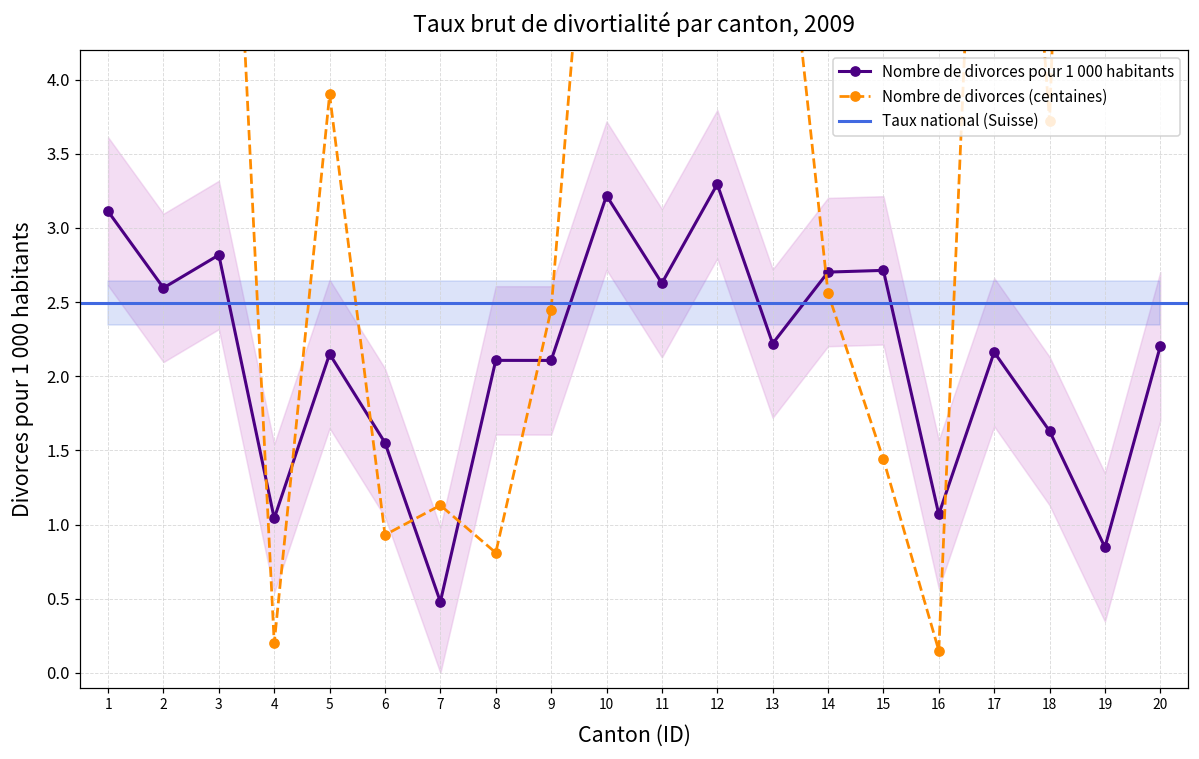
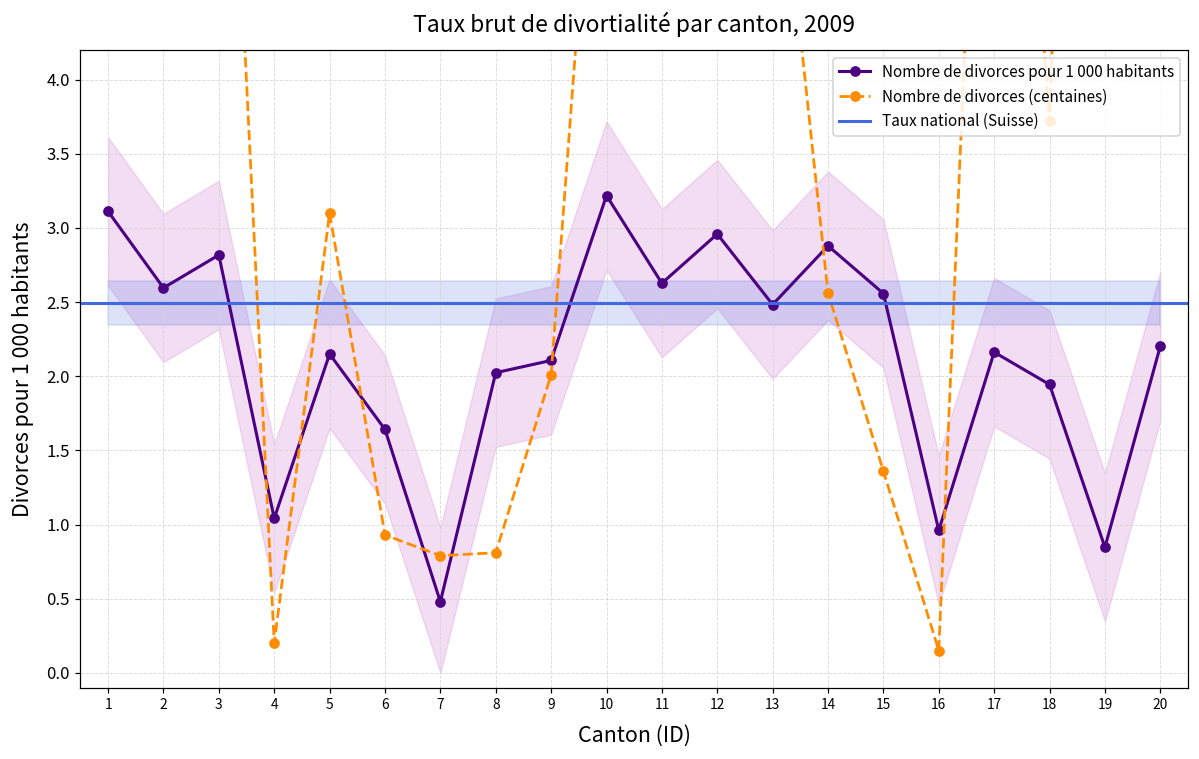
Nombre de divorces (centaines), 5: 3.9 -> 3.1
Nombre de divorces pour 1 000 habitants, 6: 1.55 -> 1.64
Nombre de divorces (centaines), 7: 1.13 -> 0.79
Nombre de divorces pour 1 000 habitants, 8: 2.11 -> 2.02
Nombre de divorces (centaines), 9: 2.45 -> 2.01
Nombre de divorces pour 1 000 habitants, 12: 3.30 -> 2.96
Nombre de divorces pour 1 000 habitants, 13: 2.22 -> 2.48
Nombre de divorces pour 1 000 habitants, 14: 2.70 -> 2.88
Nombre de divorces pour 1 000 habitants, 15: 2.71 -> 2.56
Nombre de divorces (centaines), 15: 1.44 -> 1.36
Nombre de divorces pour 1 000 habitants, 16: 1.07 -> 0.96
Nombre de divorces pour 1 000 habitants, 18: 1.63 -> 1.94
